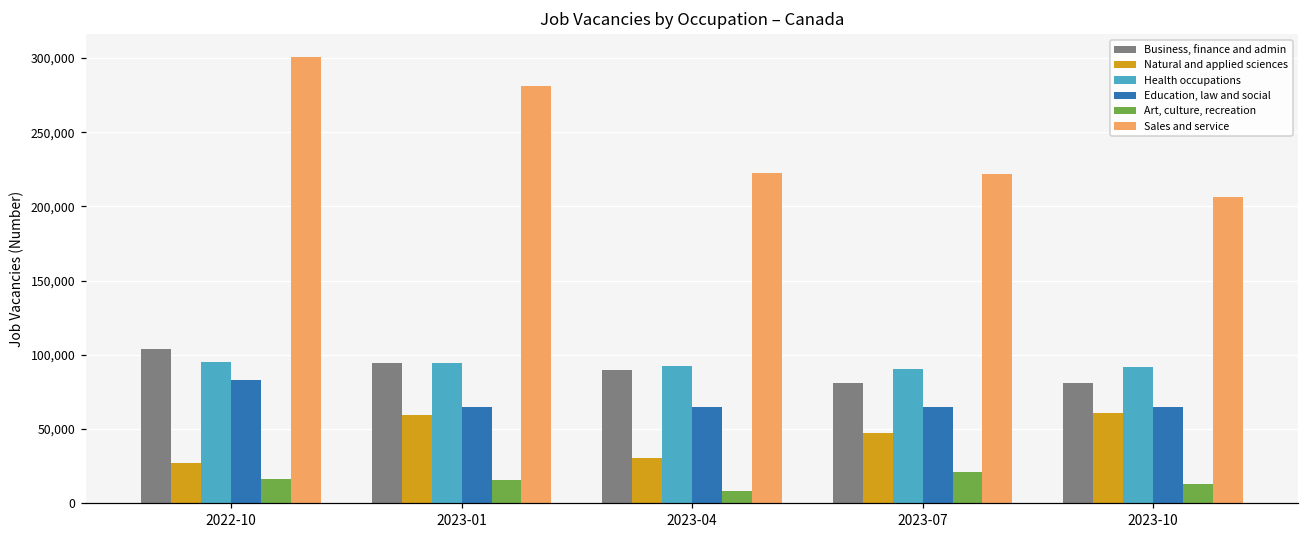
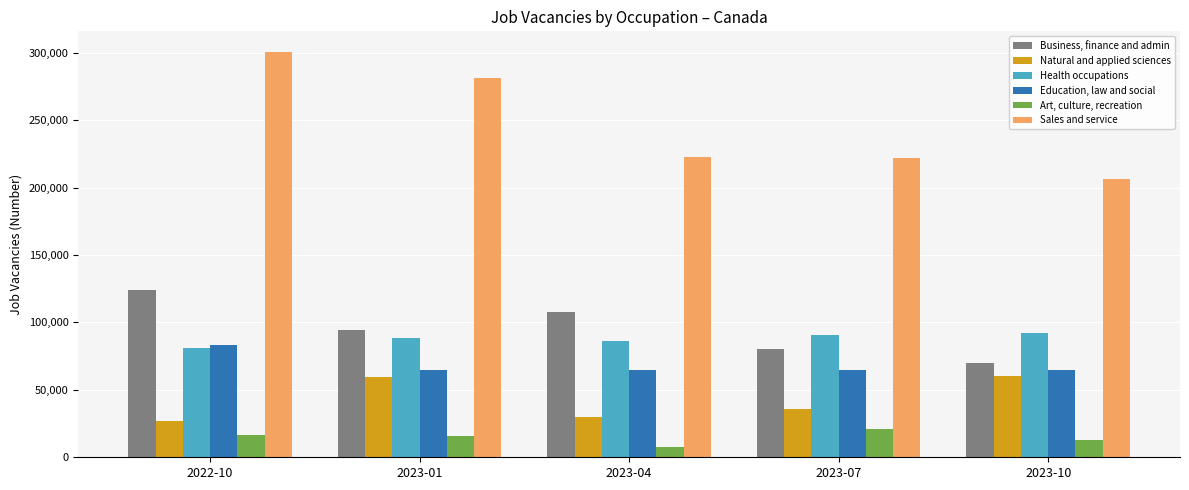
Business, finance and admin, 2022-10: 104,000 -> 124,000
Health occupations, 2022-10: 95,000 -> 81,000
Health occupations, 2023-01: 95,000 -> 88,000
Business, finance and admin, 2023-04: 89,000 -> 108,000
Health occupations, 2023-04: 92,000 -> 86,000
Natural and applied sciences, 2023-07: 47,000 -> 36,000
Business, finance and admin, 2023-10: 81,000 -> 70,000
